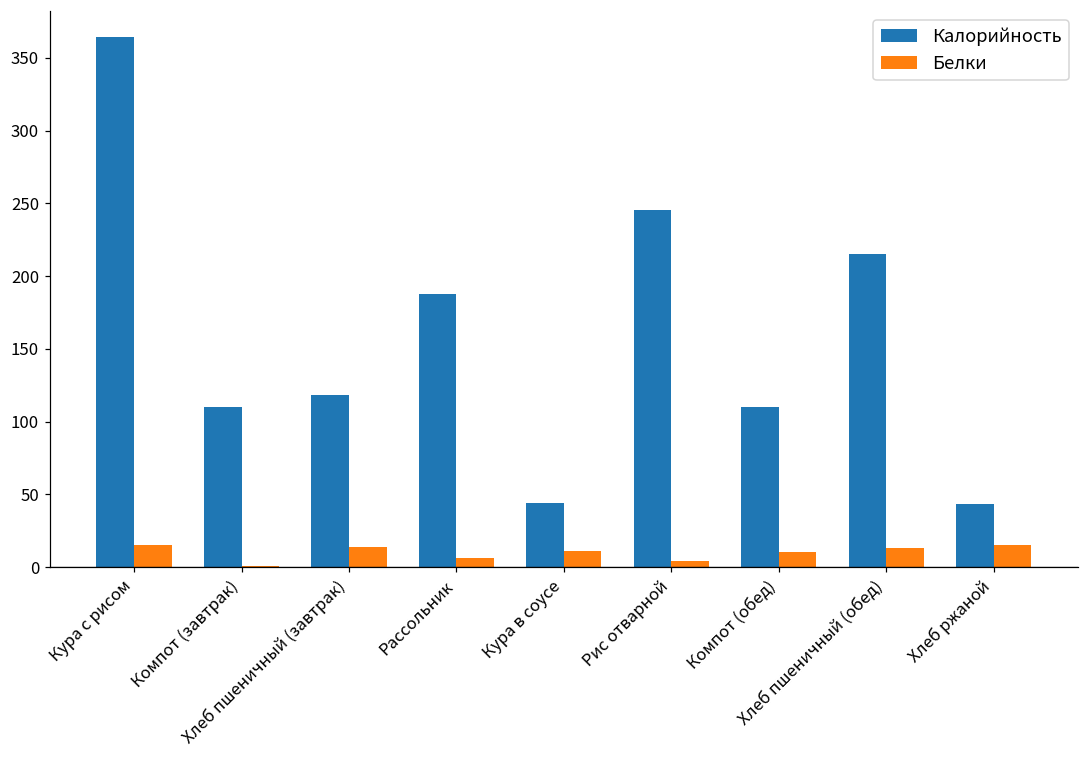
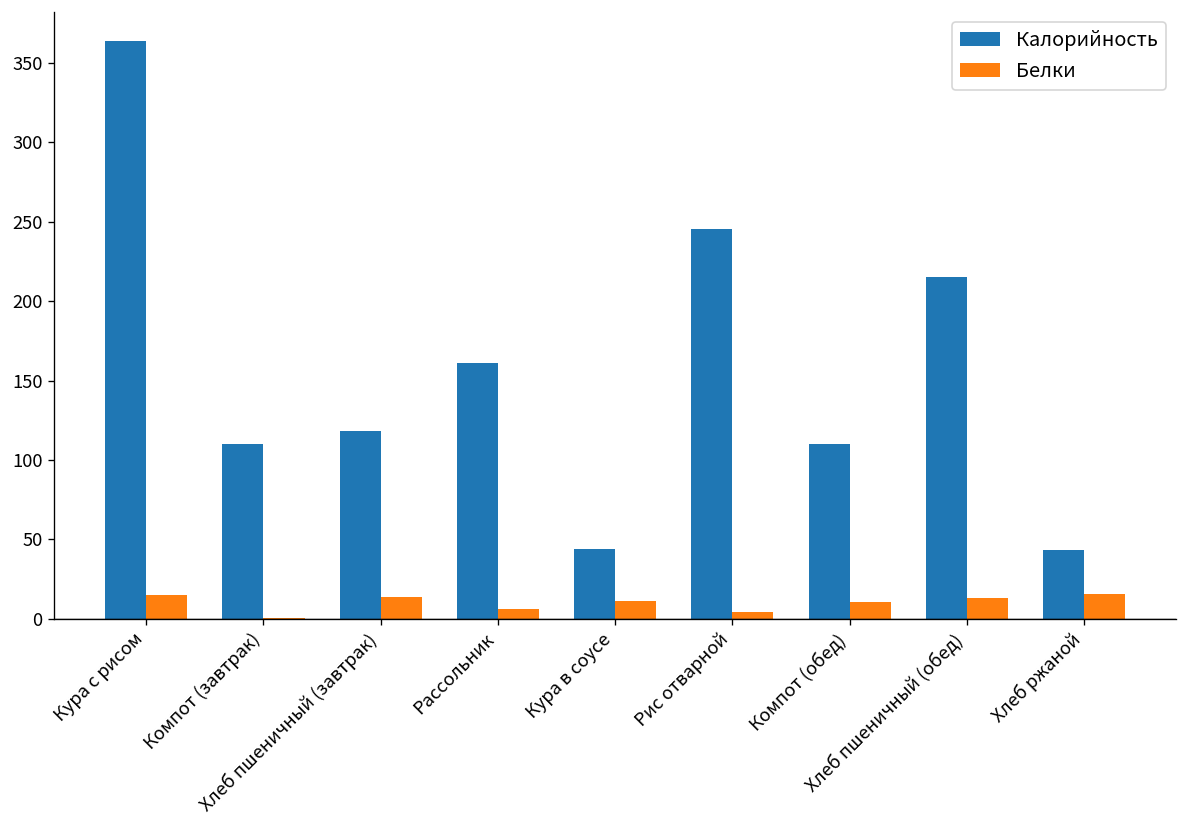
Калорийность, Рассольник: 188 -> 161
